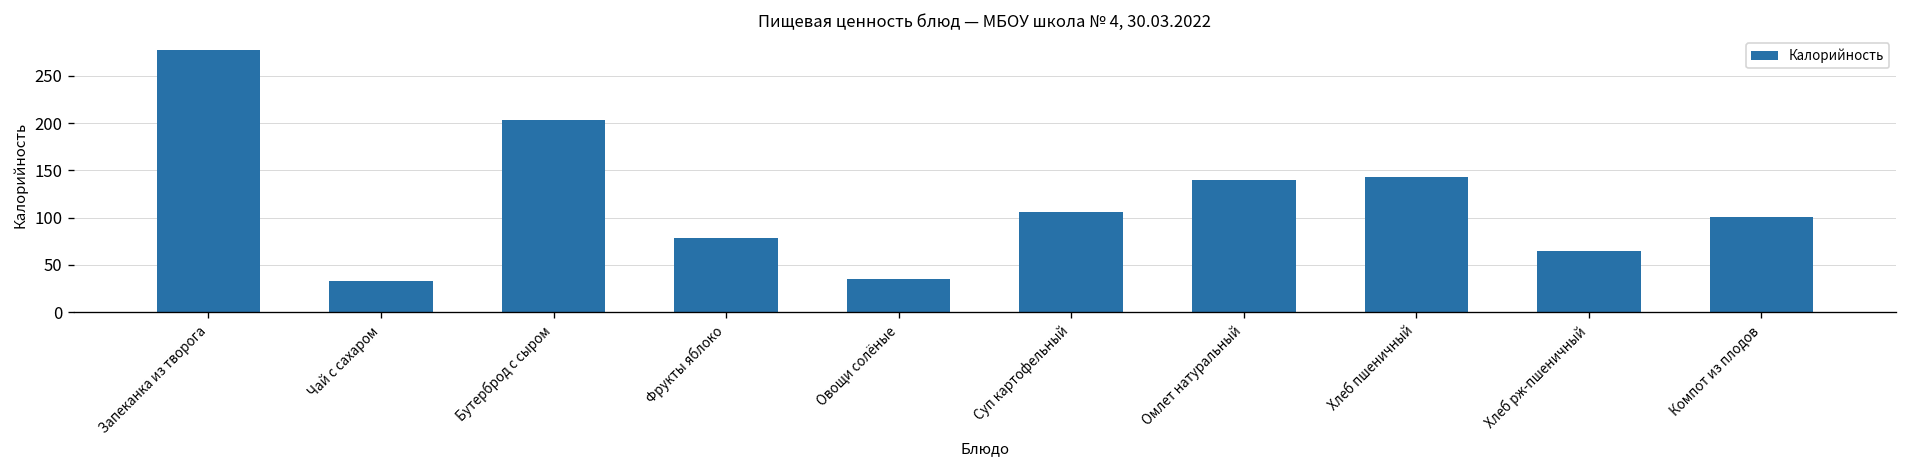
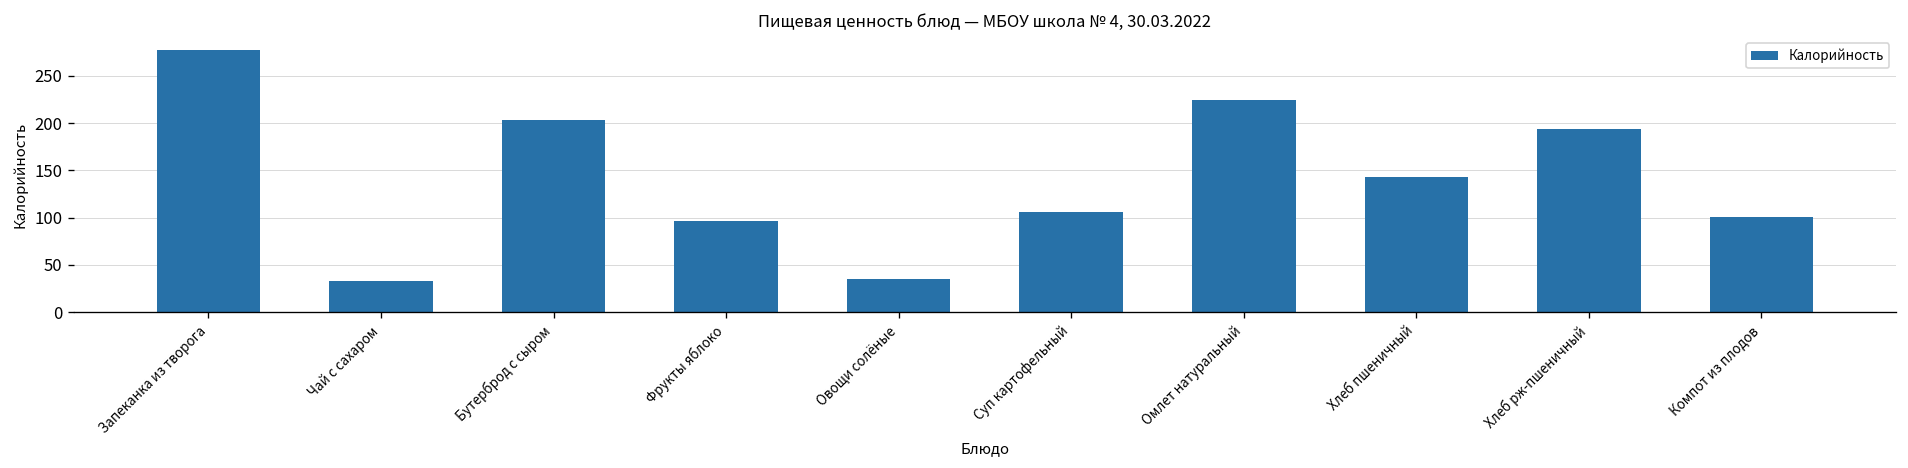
Фрукты яблоко: 80 -> 100
Омлет натуральный: 140 -> 220
Хлеб рж-пшеничный: 60 -> 190
